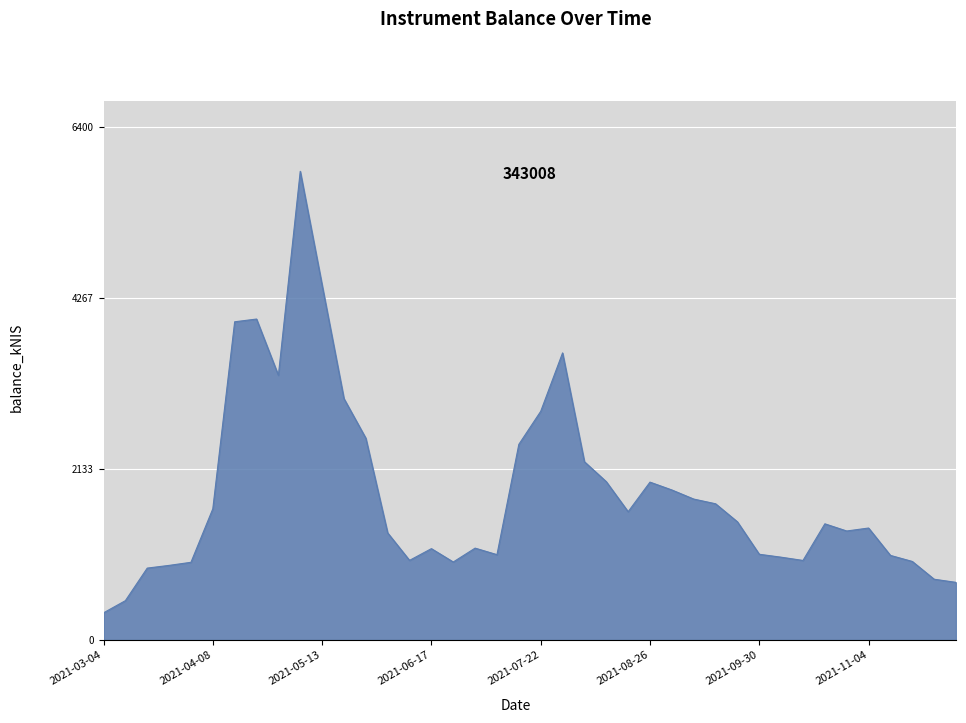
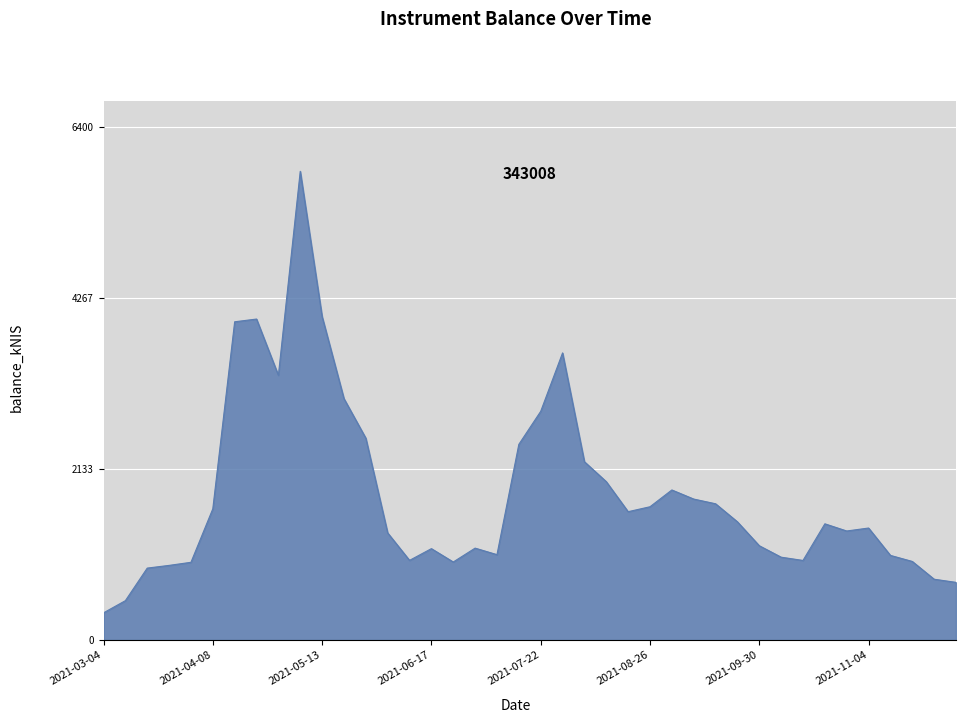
2021-05-13: 4400 -> 4000
2021-08-26: 2000 -> 1700
2021-09-30: 1100 -> 1200
